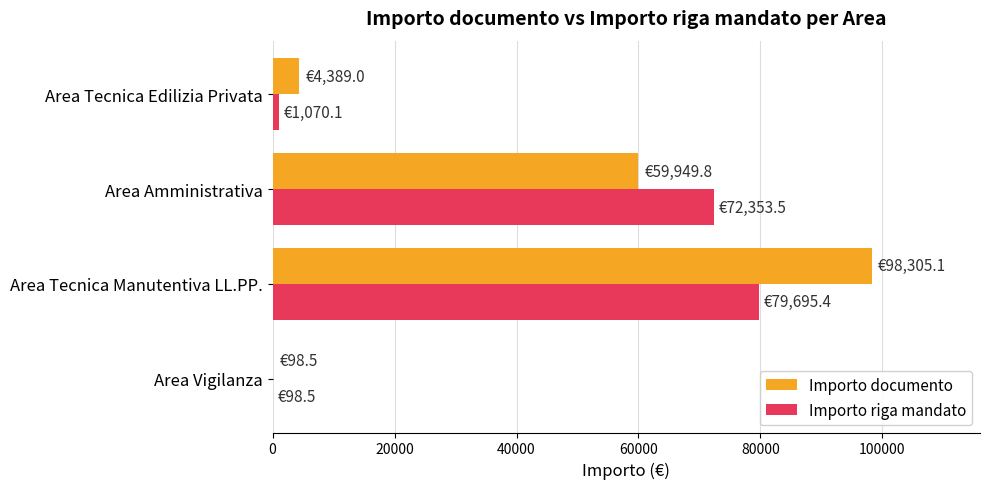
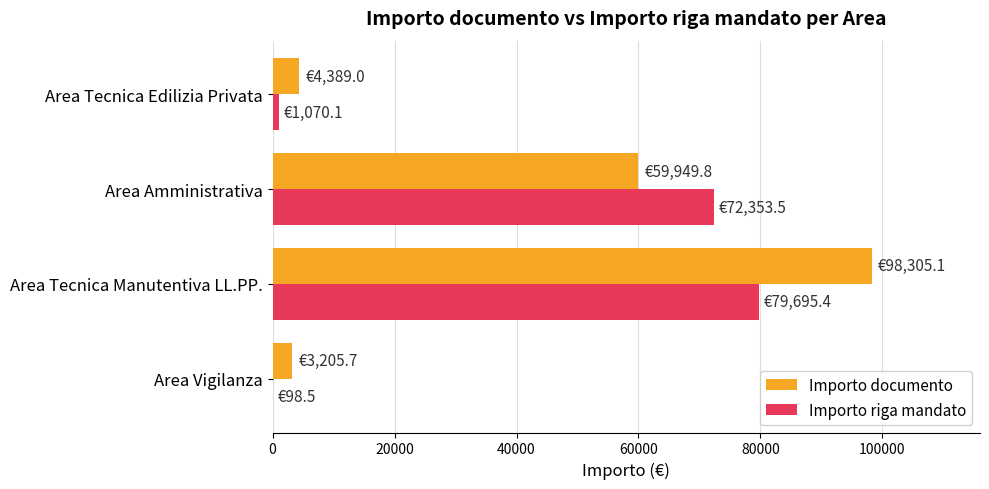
Importo documento, Area Vigilanza: €98.5 -> €3,205.7
